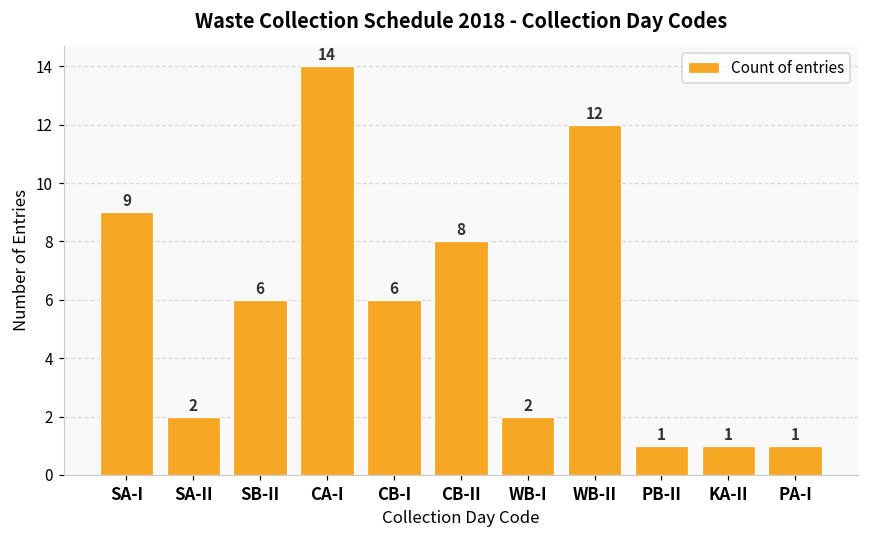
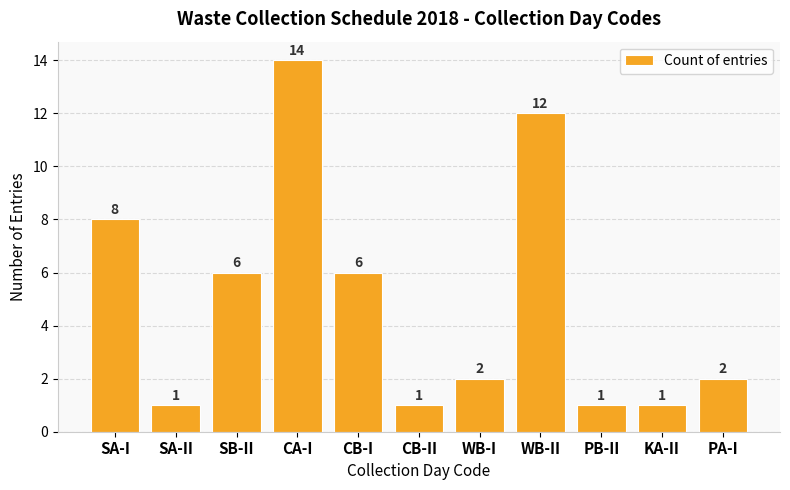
SA-I: 9 -> 8
SA-II: 2 -> 1
CB-II: 8 -> 1
PA-I: 1 -> 2
